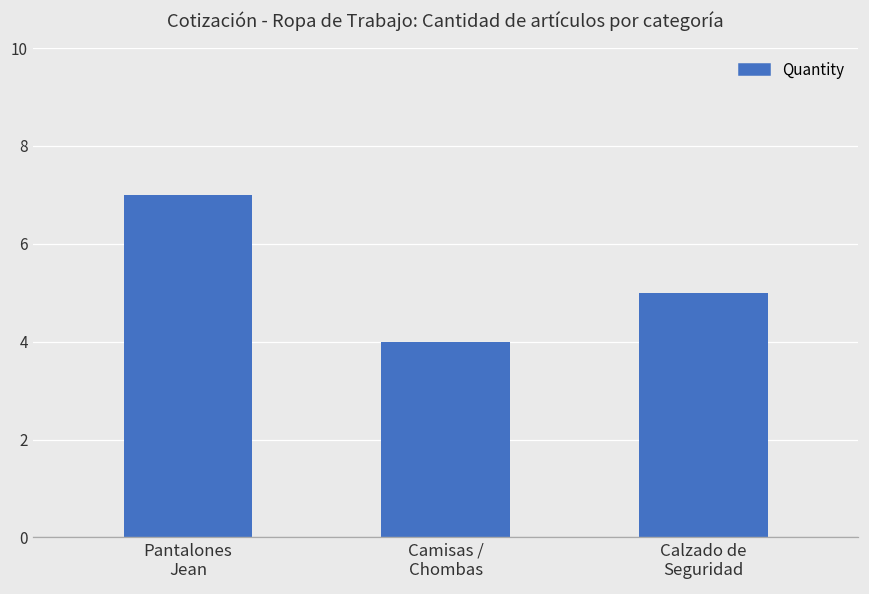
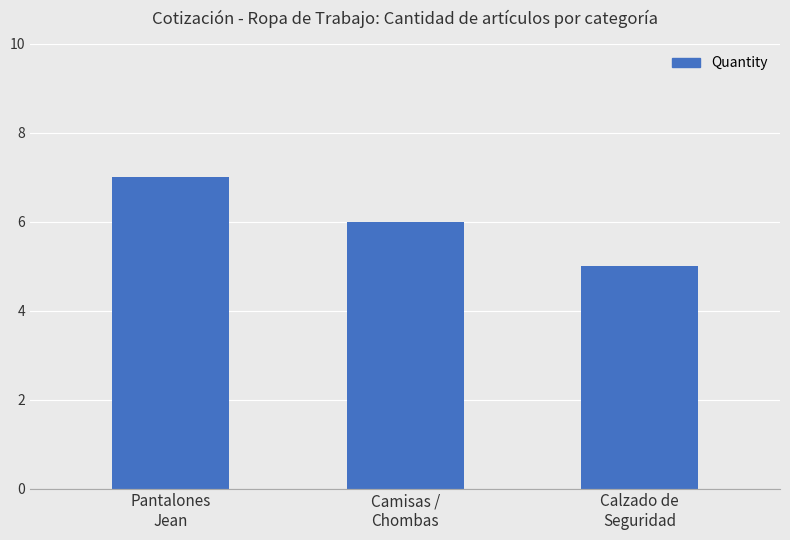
Camisas / Chombas: 4 -> 6
